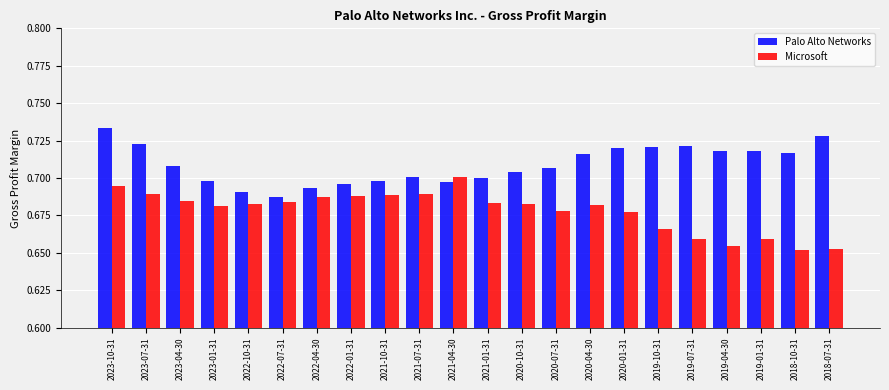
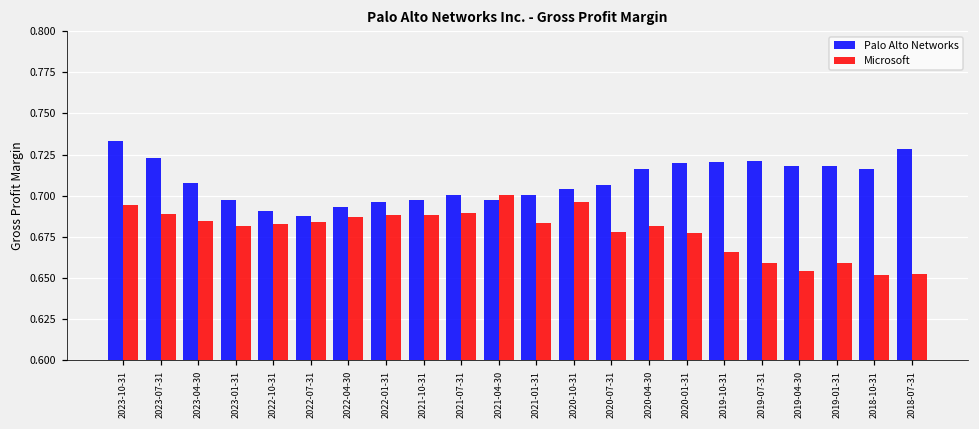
Microsoft, 2020-10-31: 0.683 -> 0.696
